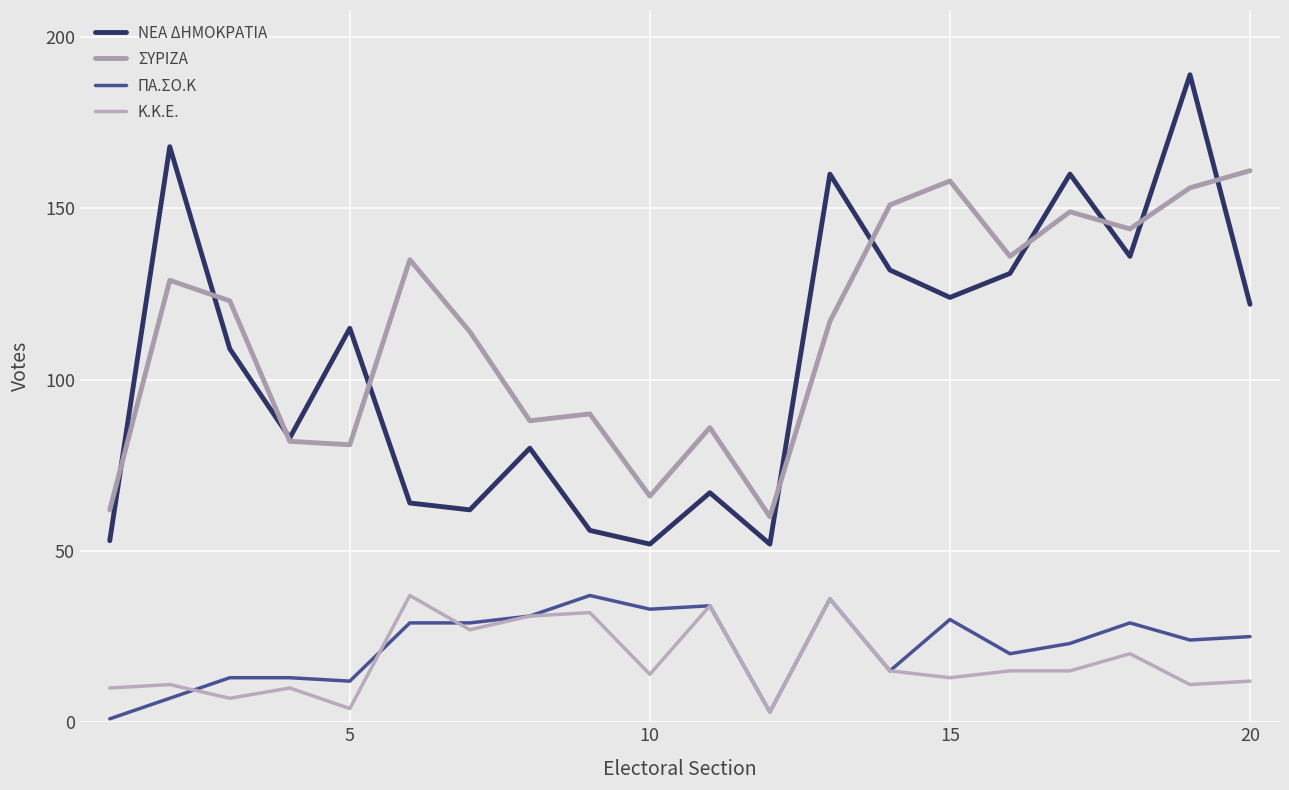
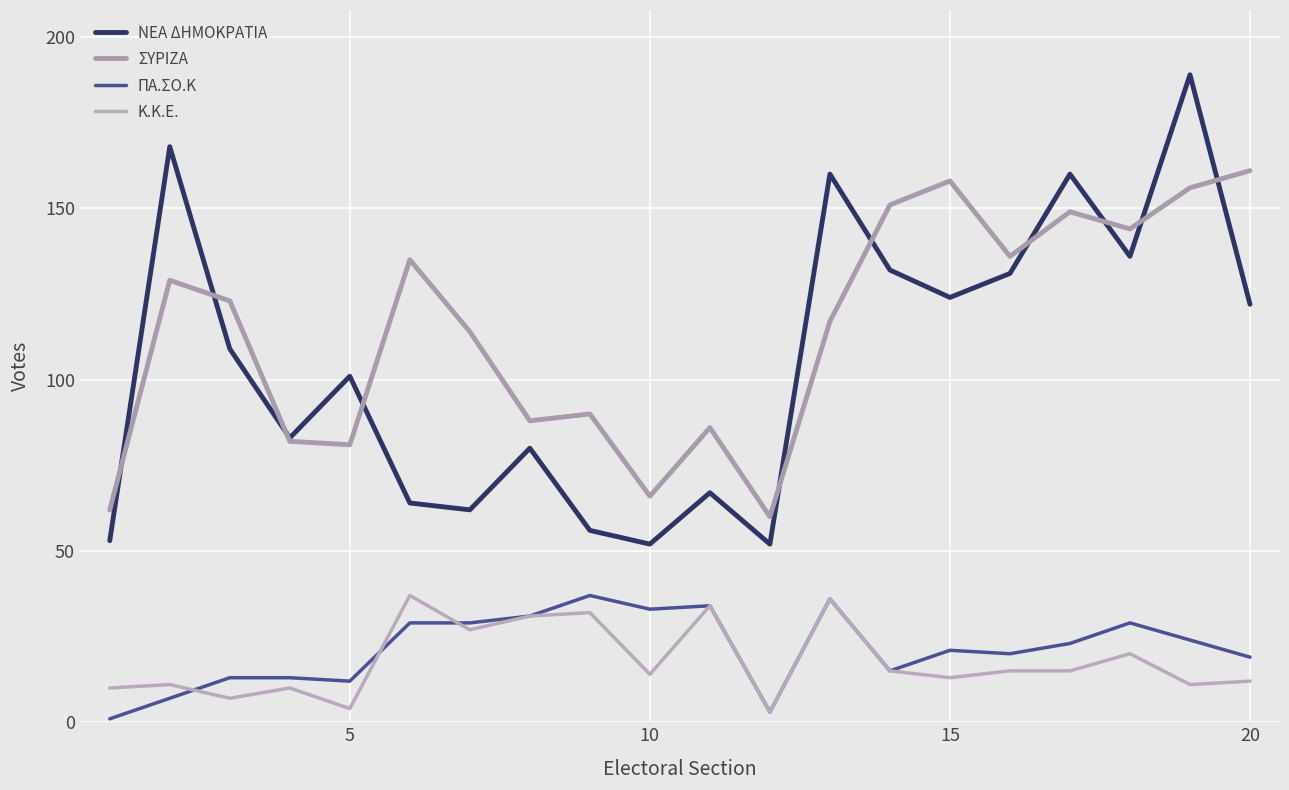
ΝΕΑ ΔΗΜΟΚΡΑΤΙΑ, 5: 115 -> 101
ΠΑ.ΣΟ.Κ, 15: 30 -> 21
ΠΑ.ΣΟ.Κ, 20: 25 -> 19
